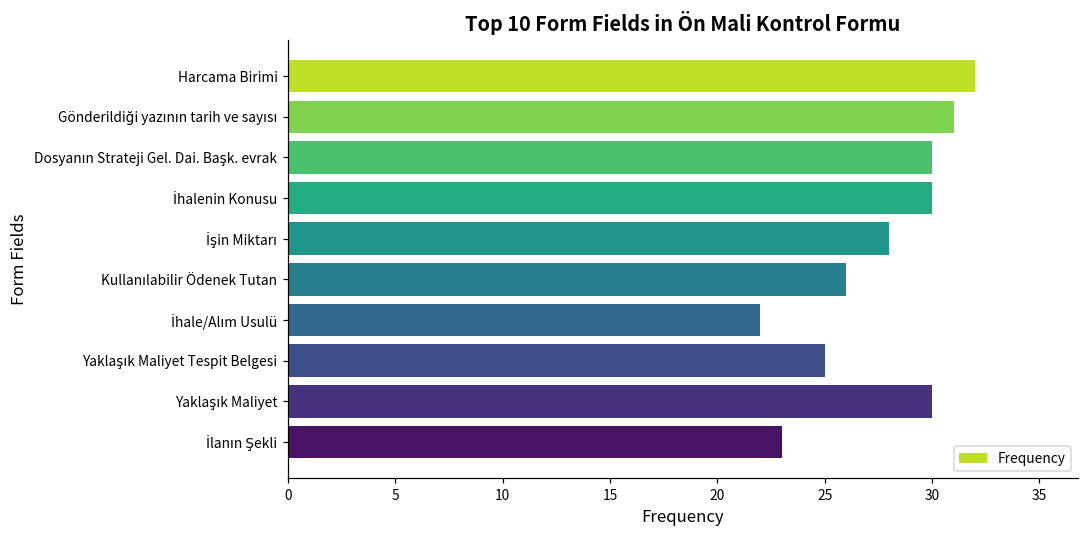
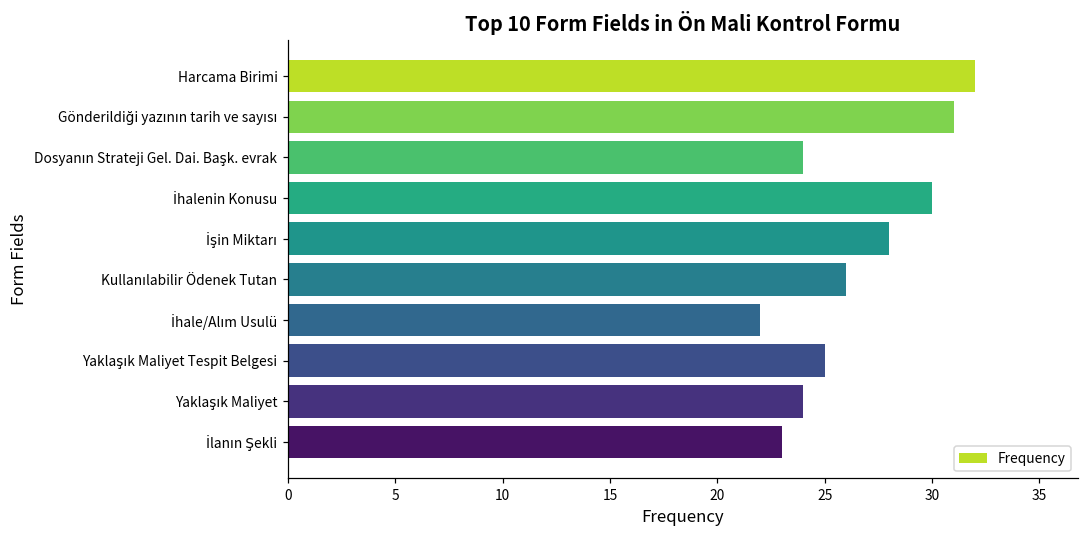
Dosyanın Strateji Gel. Dai. Başk. evrak: 30 -> 24
Yaklaşık Maliyet: 30 -> 24
